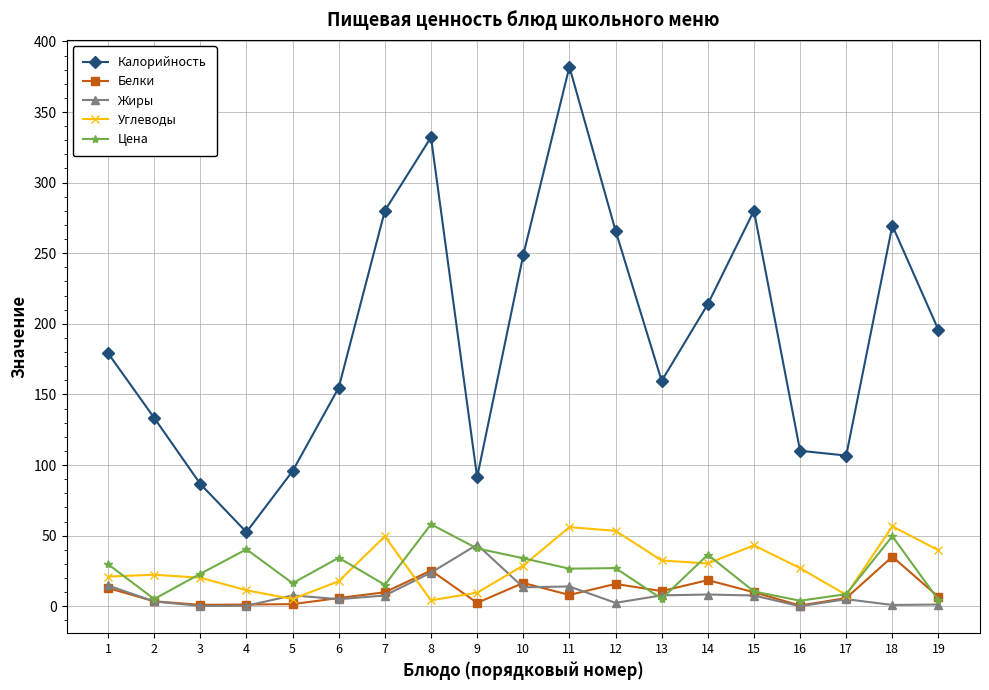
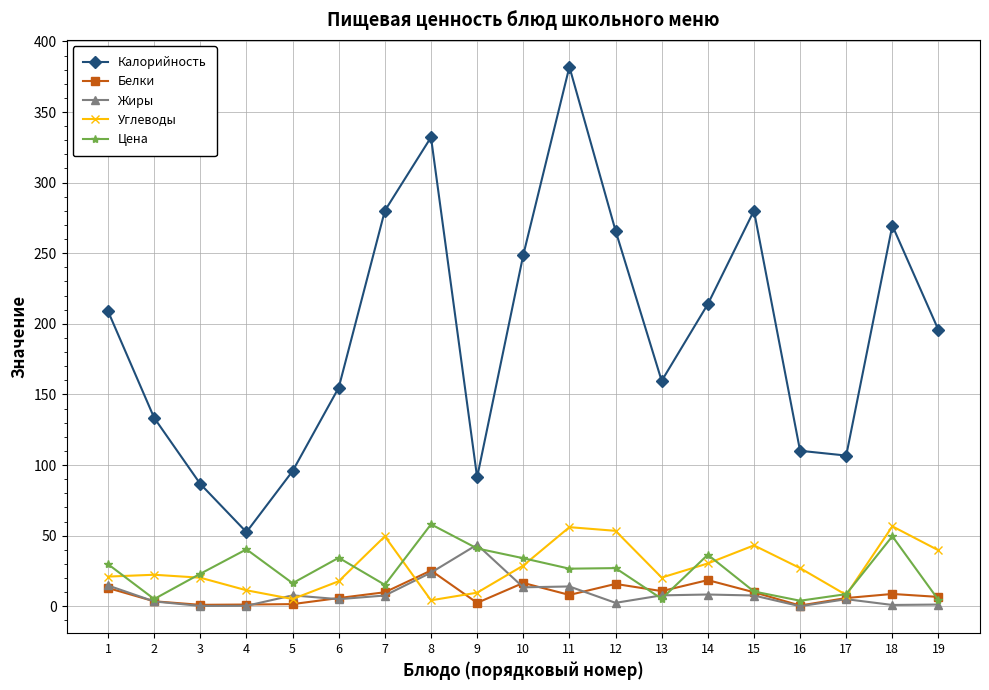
Калорийность, 1: 179 -> 209
Углеводы, 13: 32 -> 20
Белки, 18: 35 -> 9
